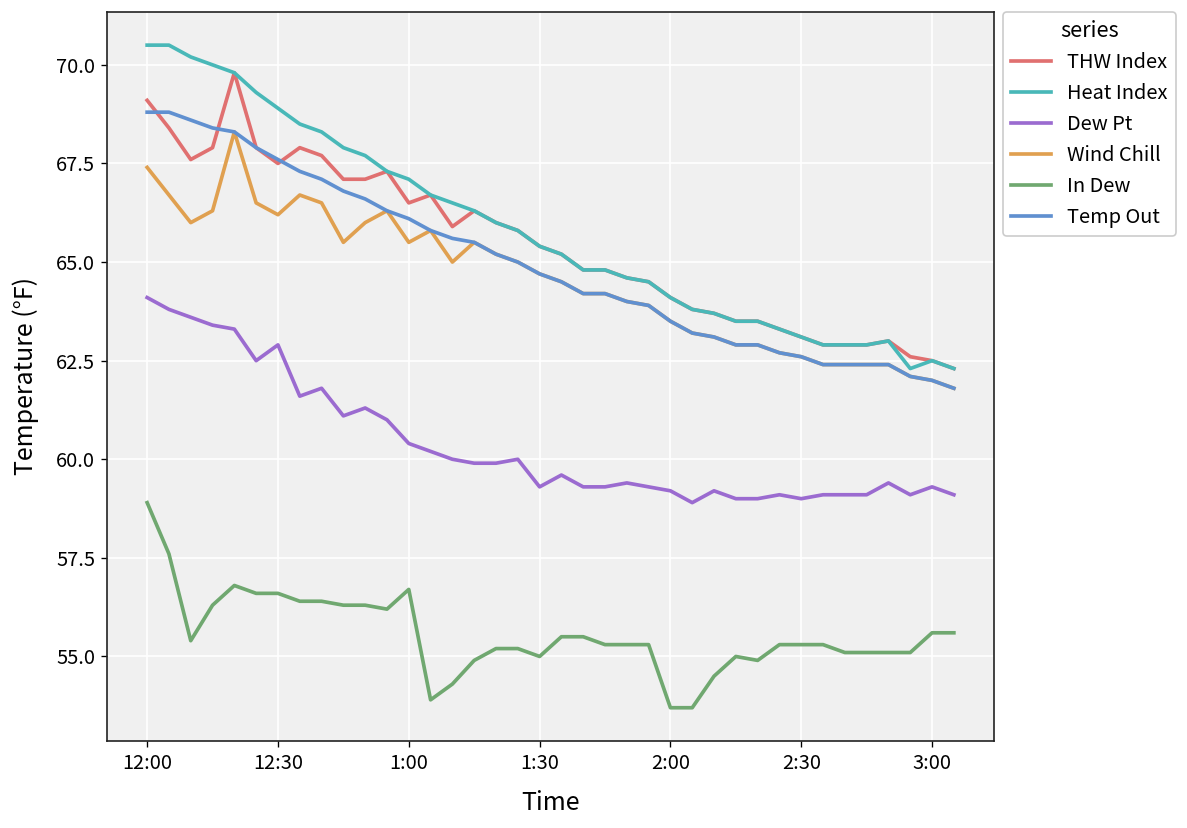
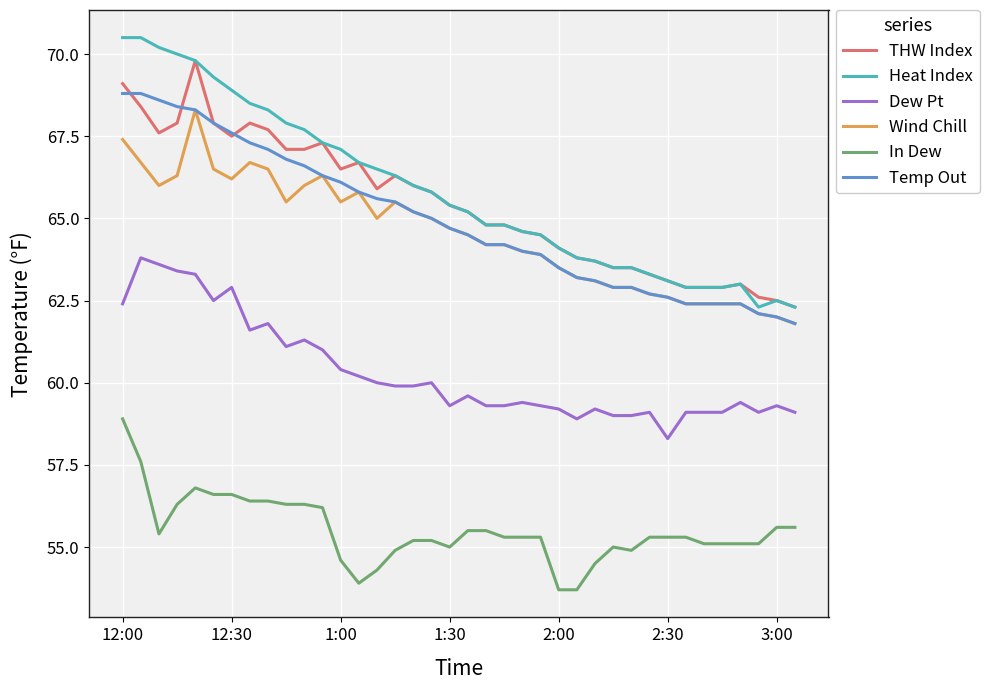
Dew Pt, 12:00: 64.1 -> 62.4
In Dew, 1:00: 56.7 -> 54.6
Dew Pt, 2:30: 59.0 -> 58.3
